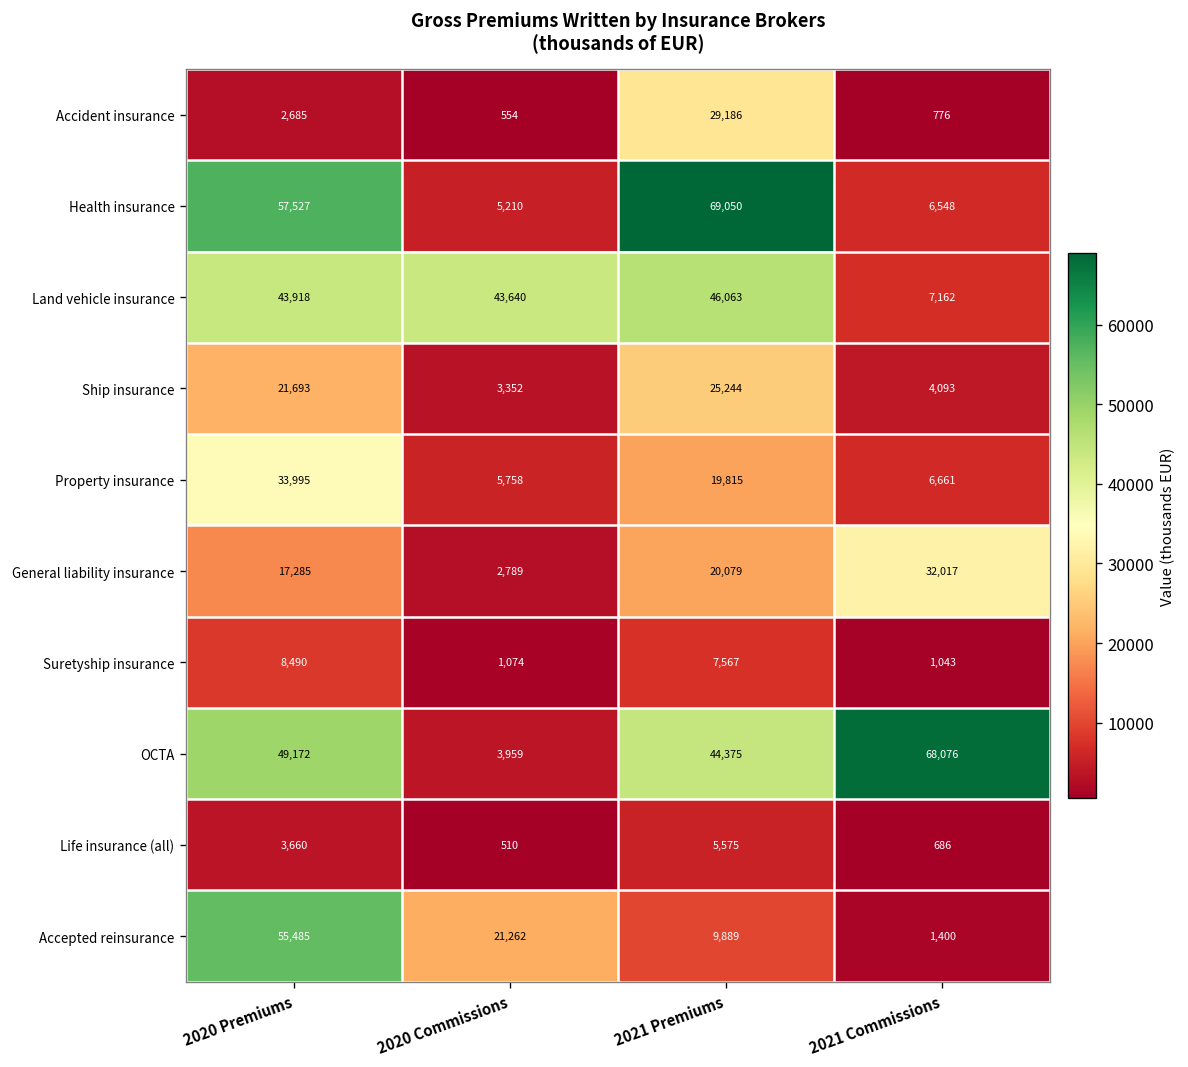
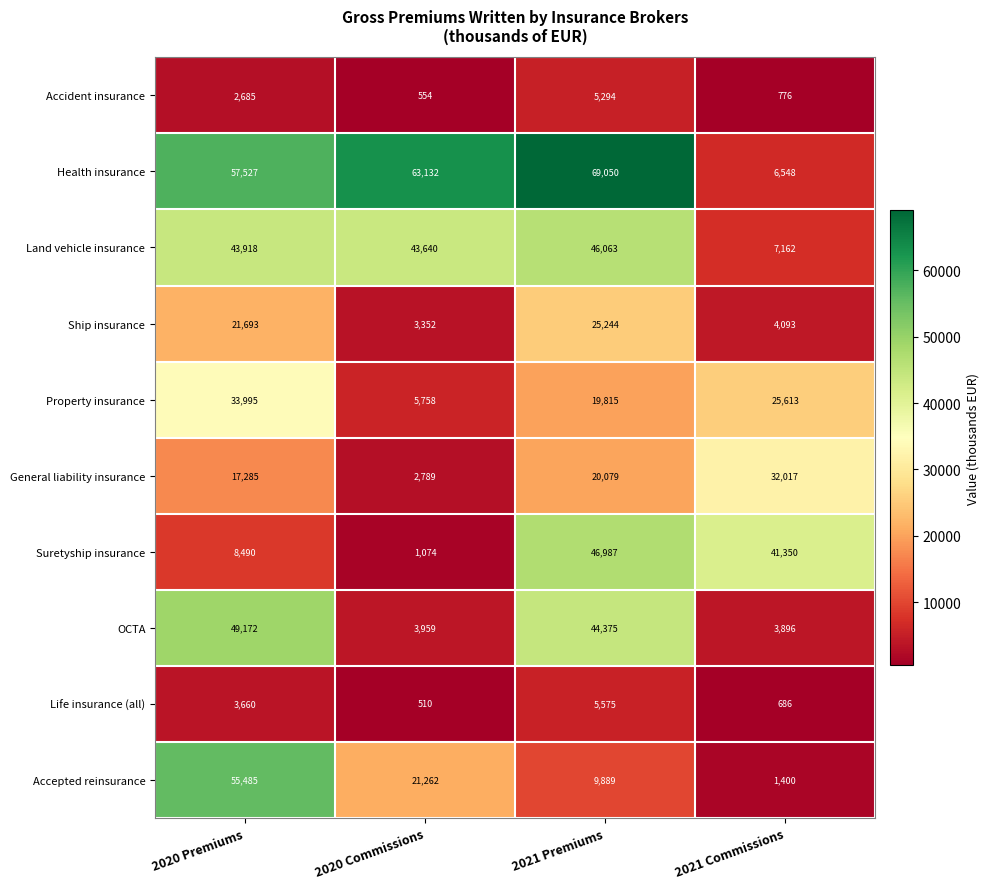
Accident insurance, 2021 Premiums: 29,186 -> 5,294
Health insurance, 2020 Commissions: 5,210 -> 63,132
Property insurance, 2021 Commissions: 6,661 -> 25,613
Suretyship insurance, 2021 Premiums: 7,567 -> 46,987
Suretyship insurance, 2021 Commissions: 1,043 -> 41,350
OCTA, 2021 Commissions: 68,076 -> 3,896
